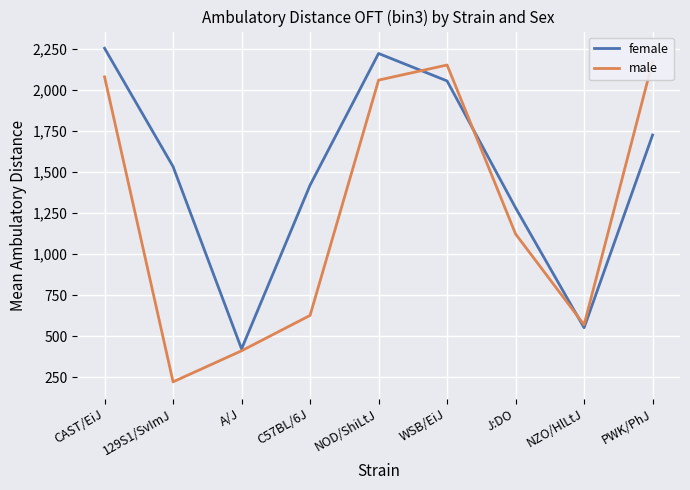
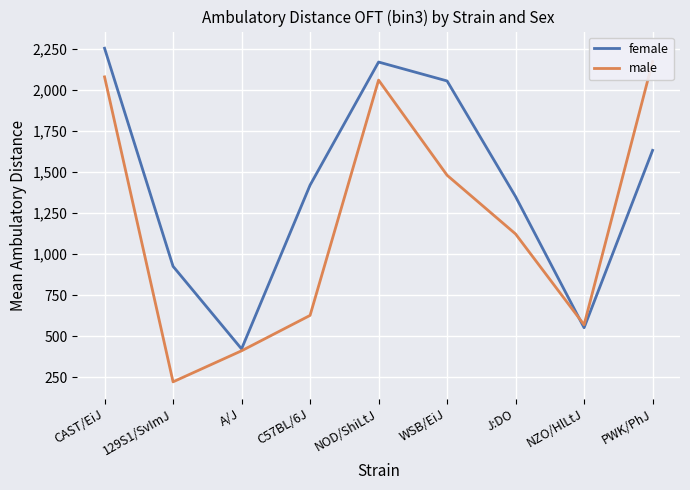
female, 129S1/SvImJ: 1,530 -> 930
female, NOD/ShiLtJ: 2,220 -> 2,170
male, WSB/EiJ: 2,150 -> 1,480
female, J:DO: 1,280 -> 1,350
female, PWK/PhJ: 1,720 -> 1,630
